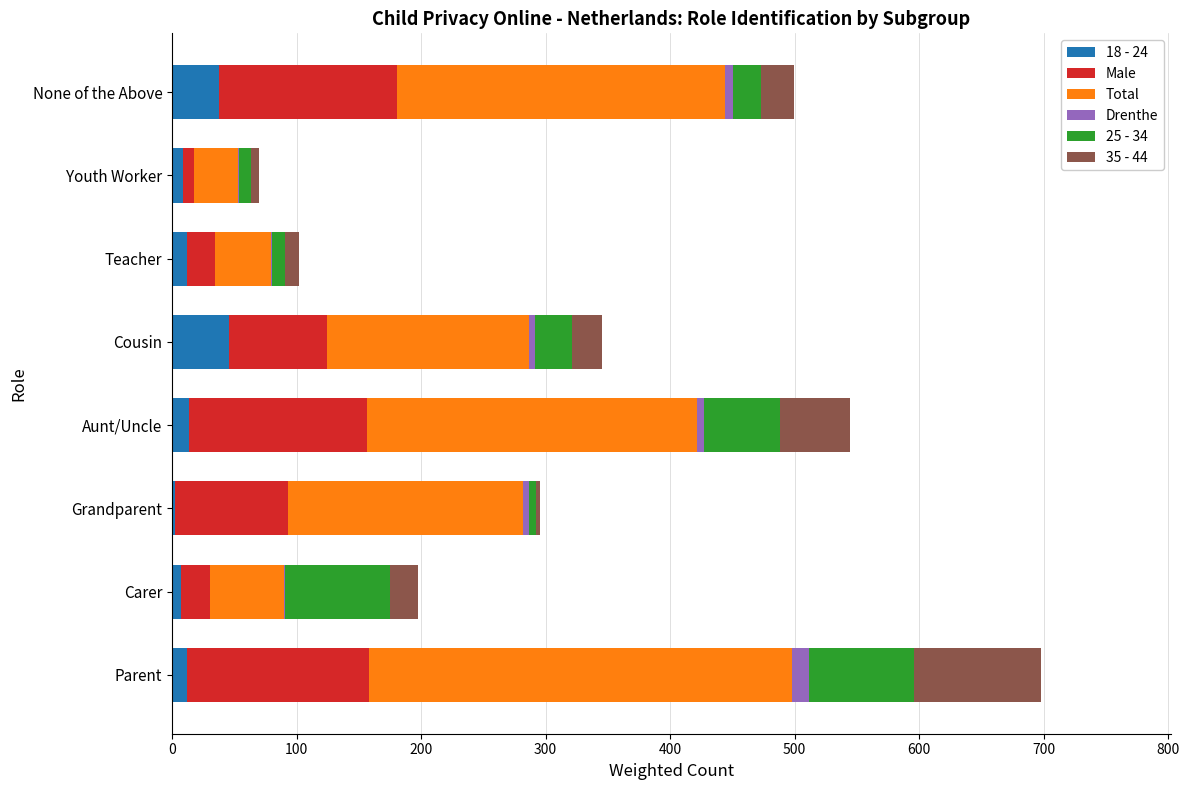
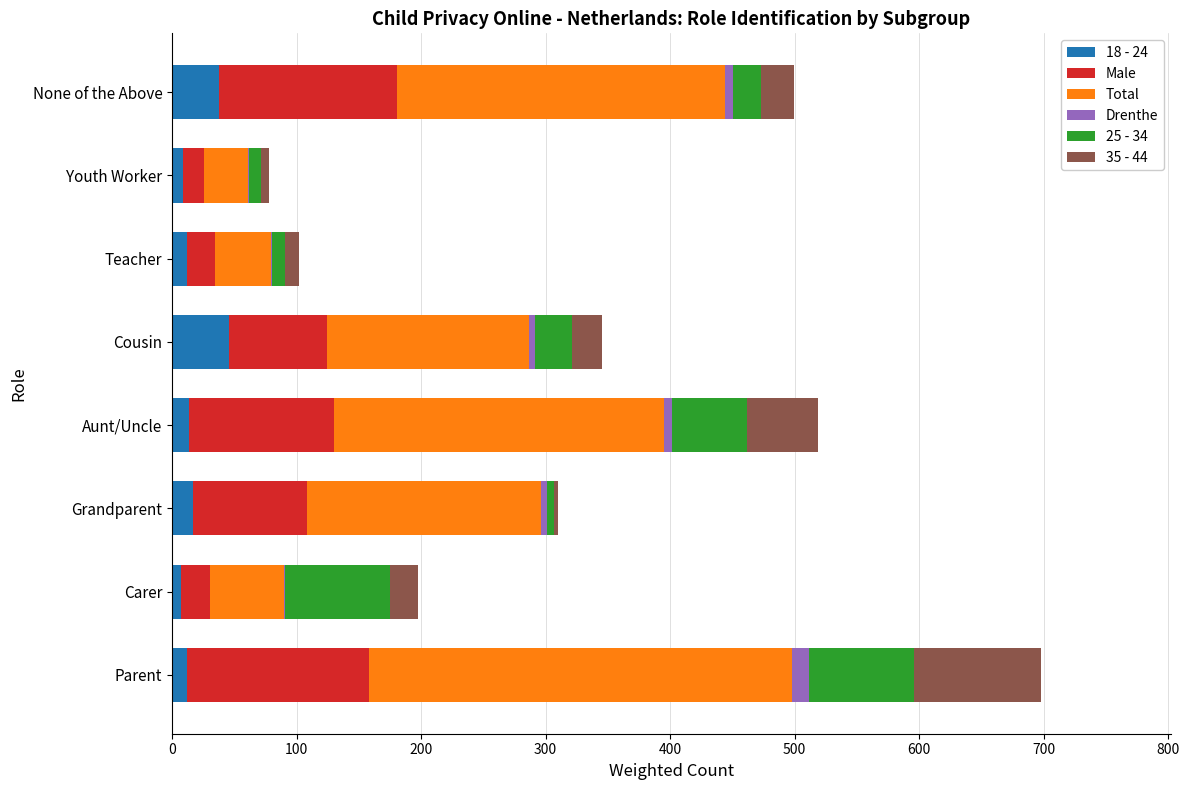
Male, Youth Worker: 9 -> 17
Male, Aunt/Uncle: 143 -> 117
18 - 24, Grandparent: 3 -> 17
